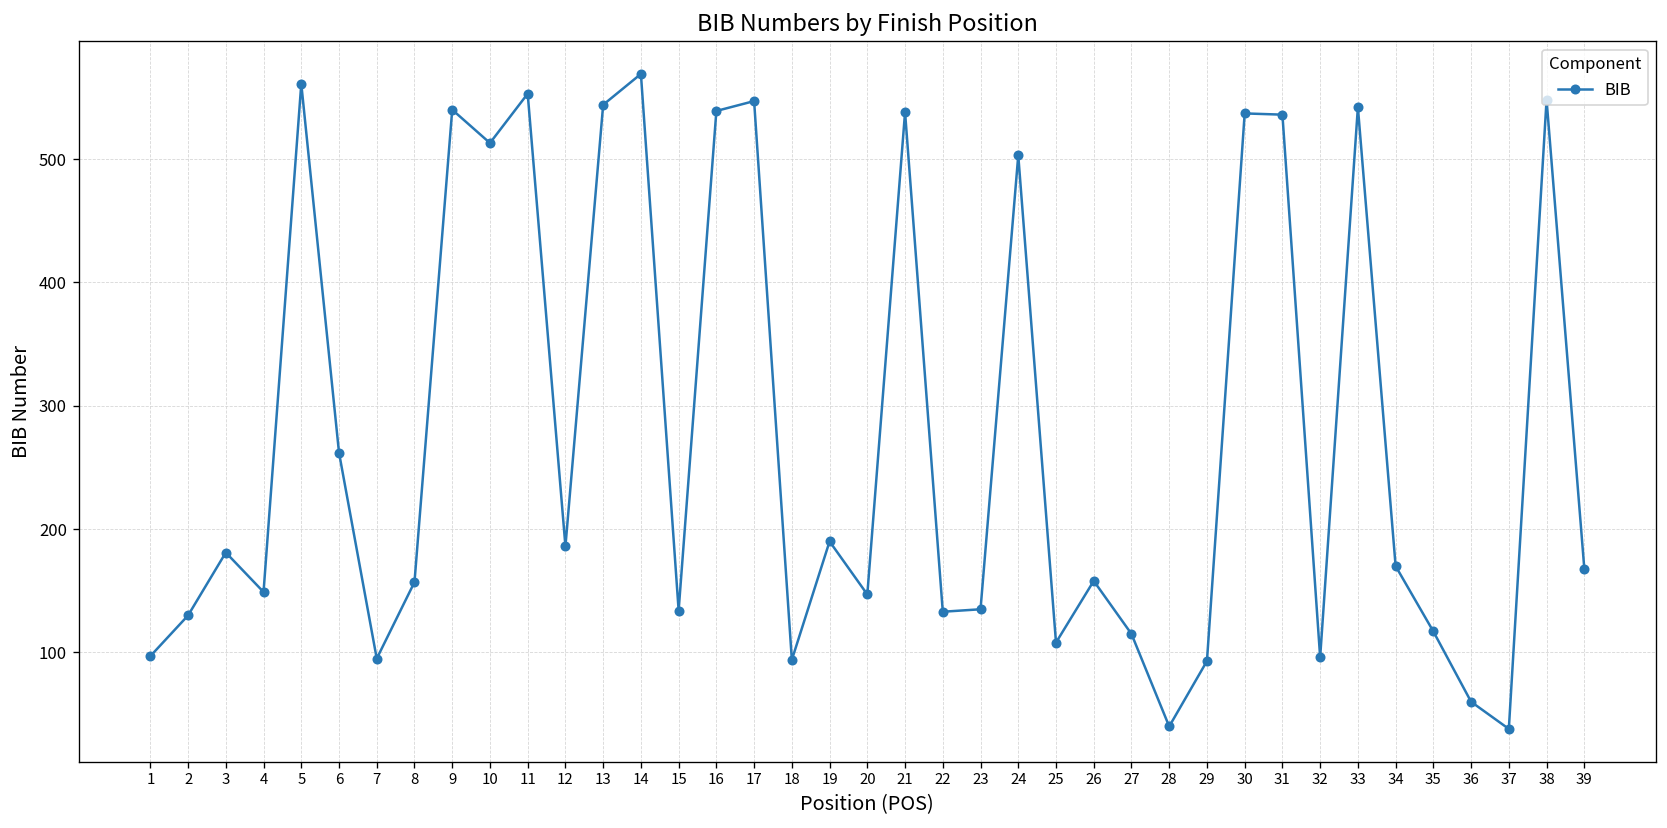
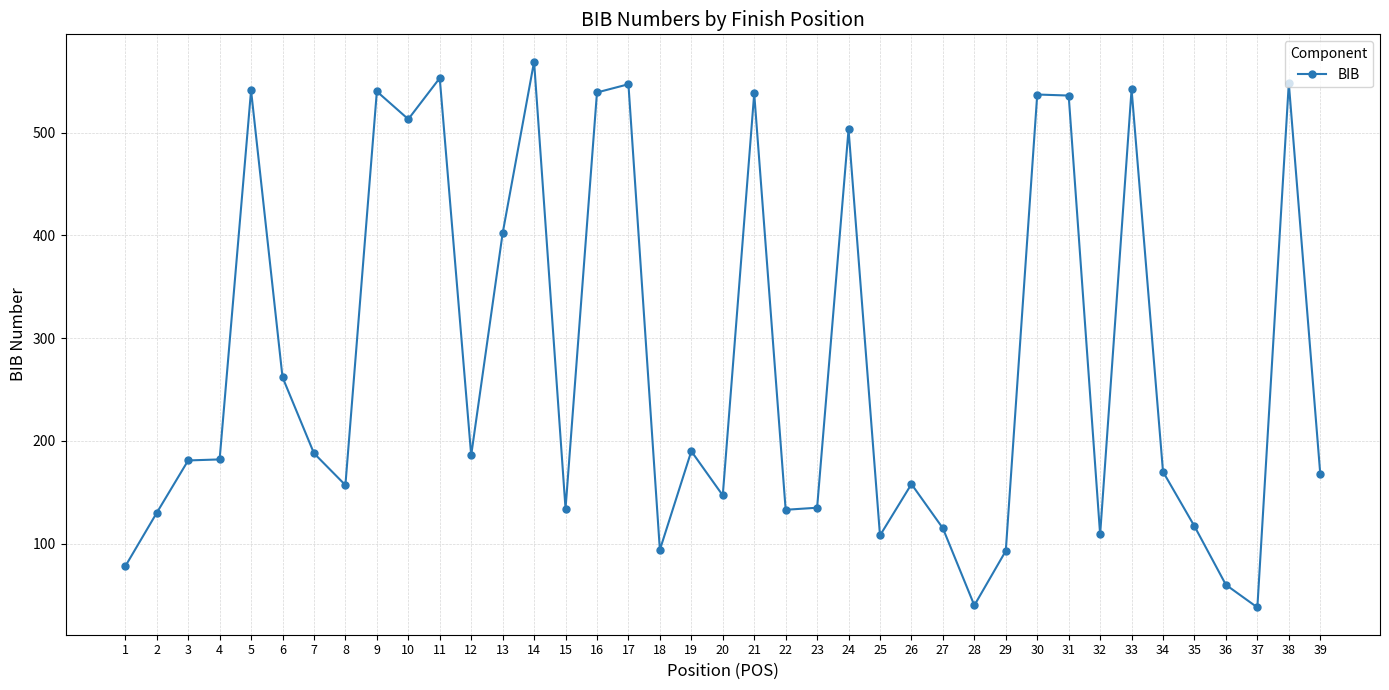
1: 97 -> 78
4: 149 -> 182
5: 561 -> 541
7: 95 -> 188
13: 544 -> 402
32: 96 -> 109
